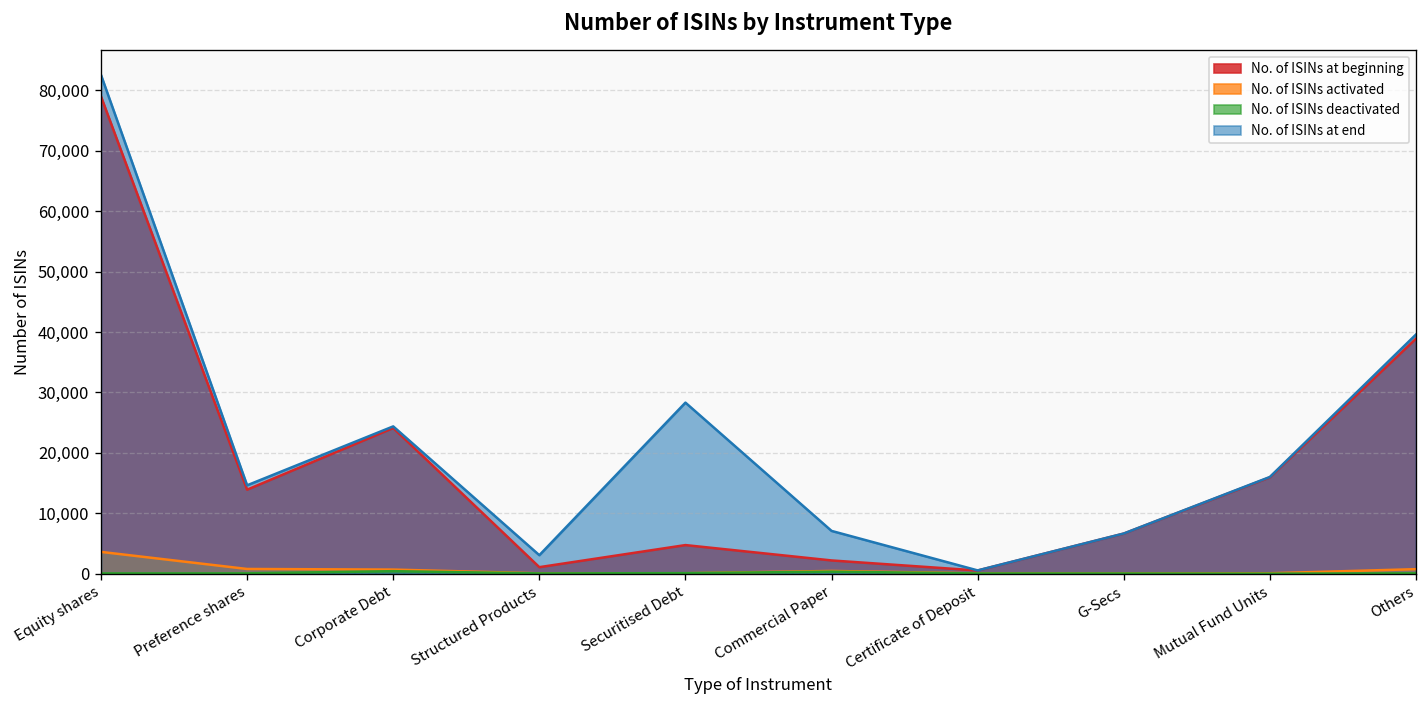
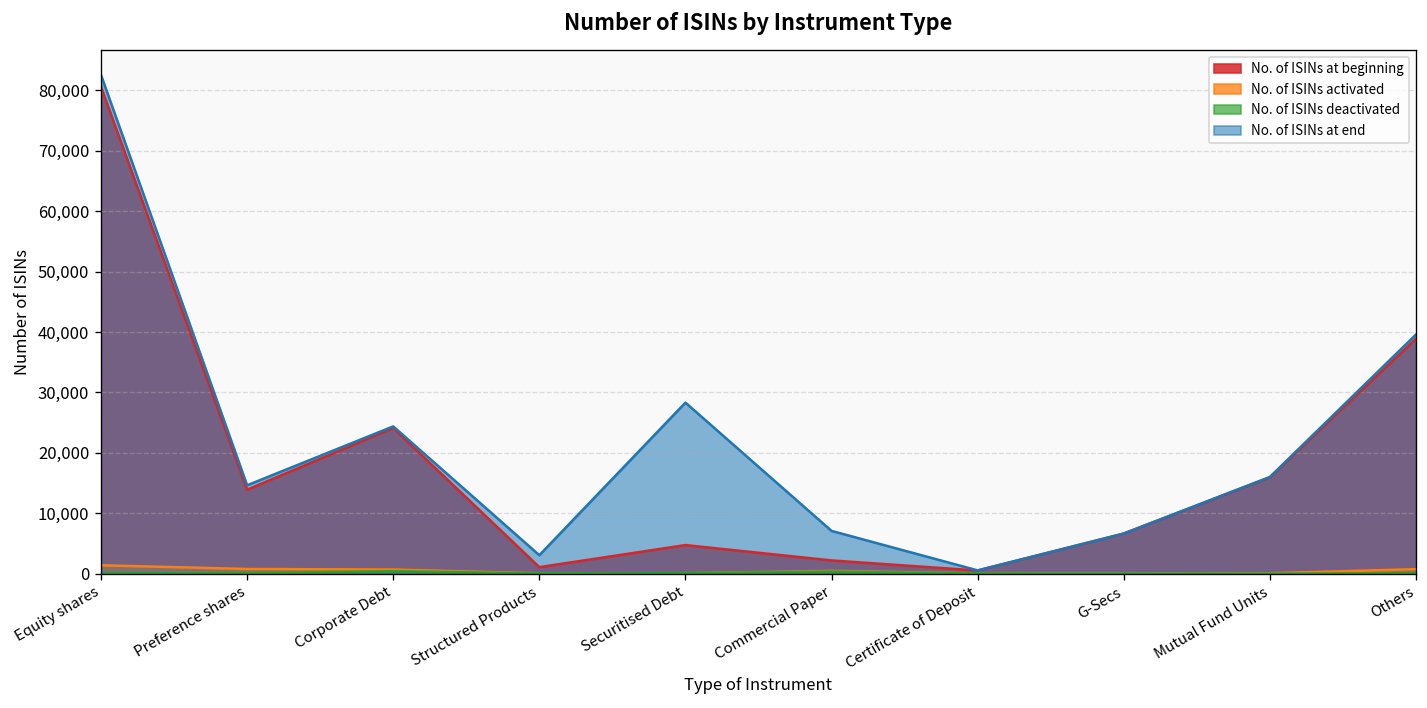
No. of ISINs at beginning, Equity shares: 79,000 -> 81,000
No. of ISINs activated, Equity shares: 4,000 -> 1,000
